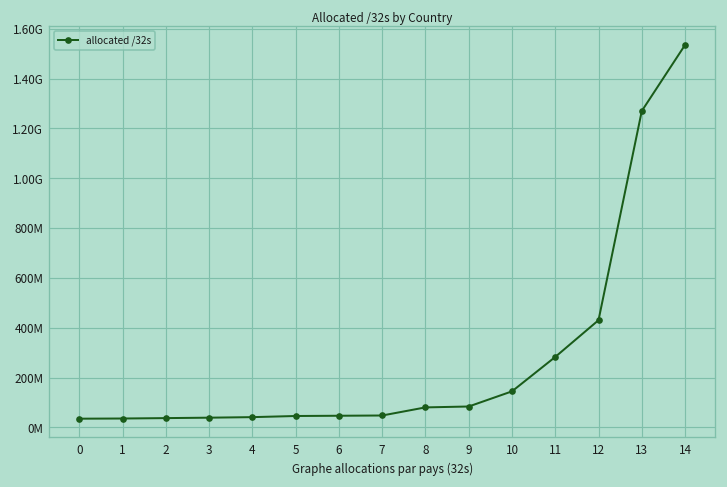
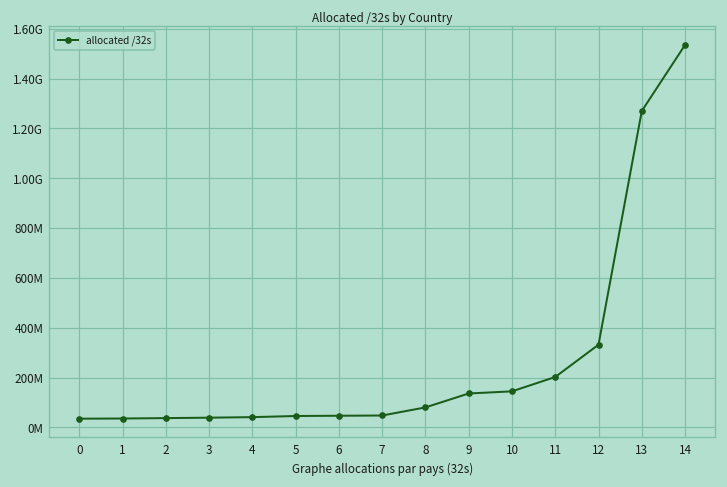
9: 80000000 -> 140000000
11: 280000000 -> 200000000
12: 430000000 -> 330000000
